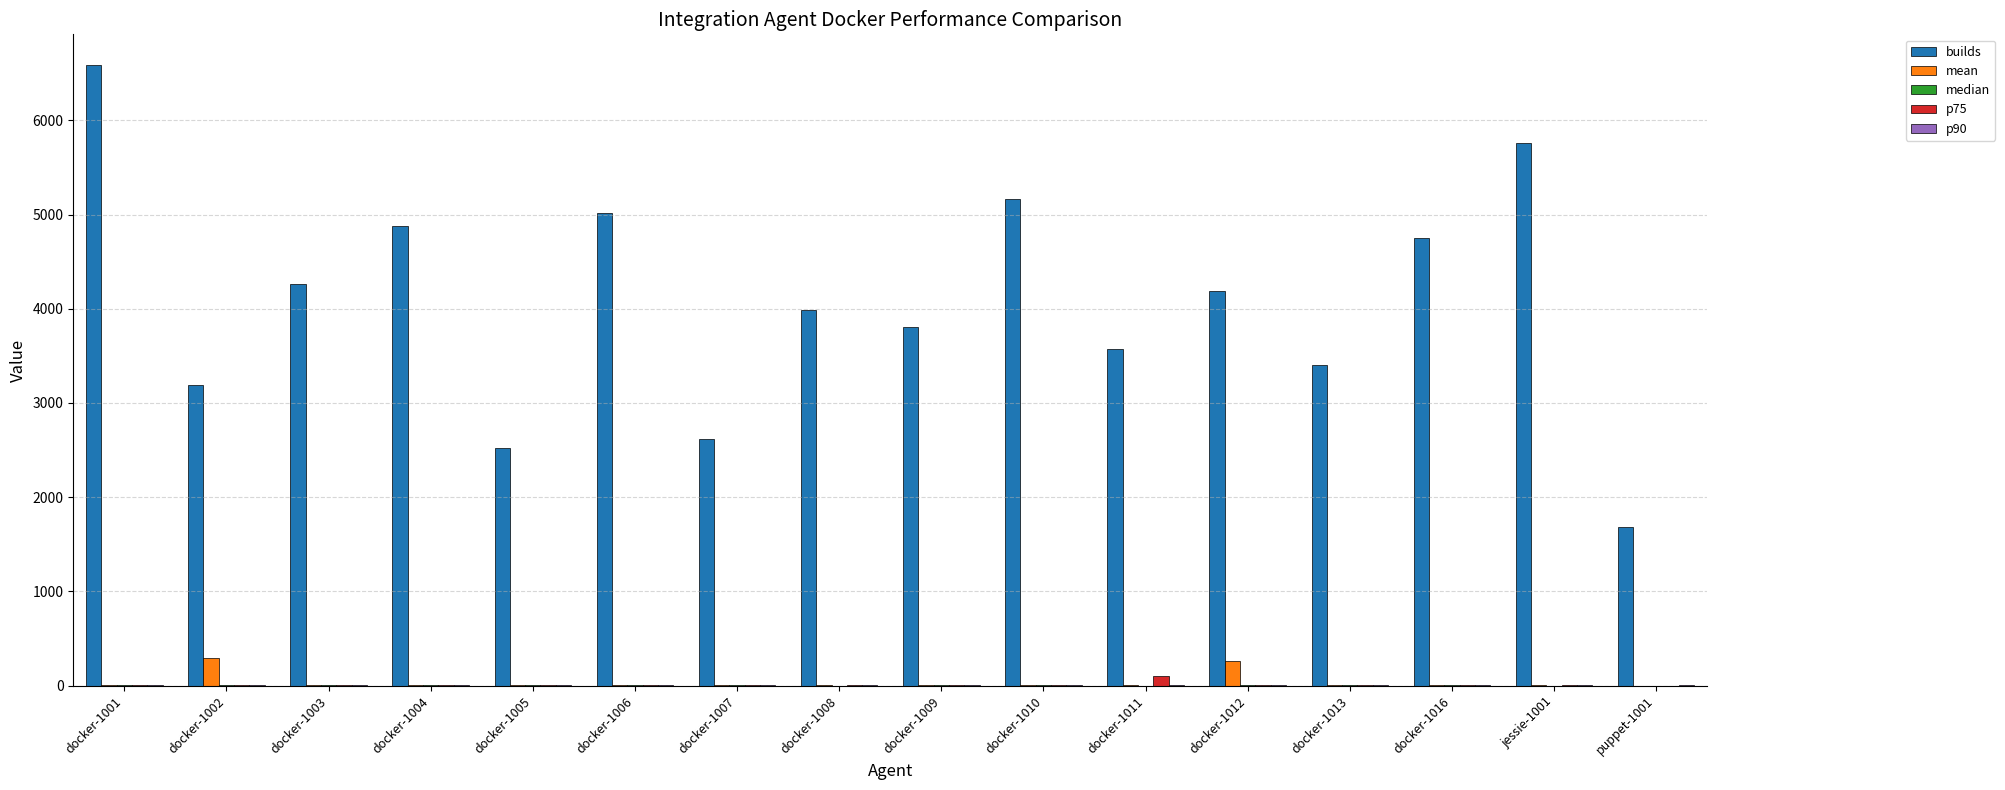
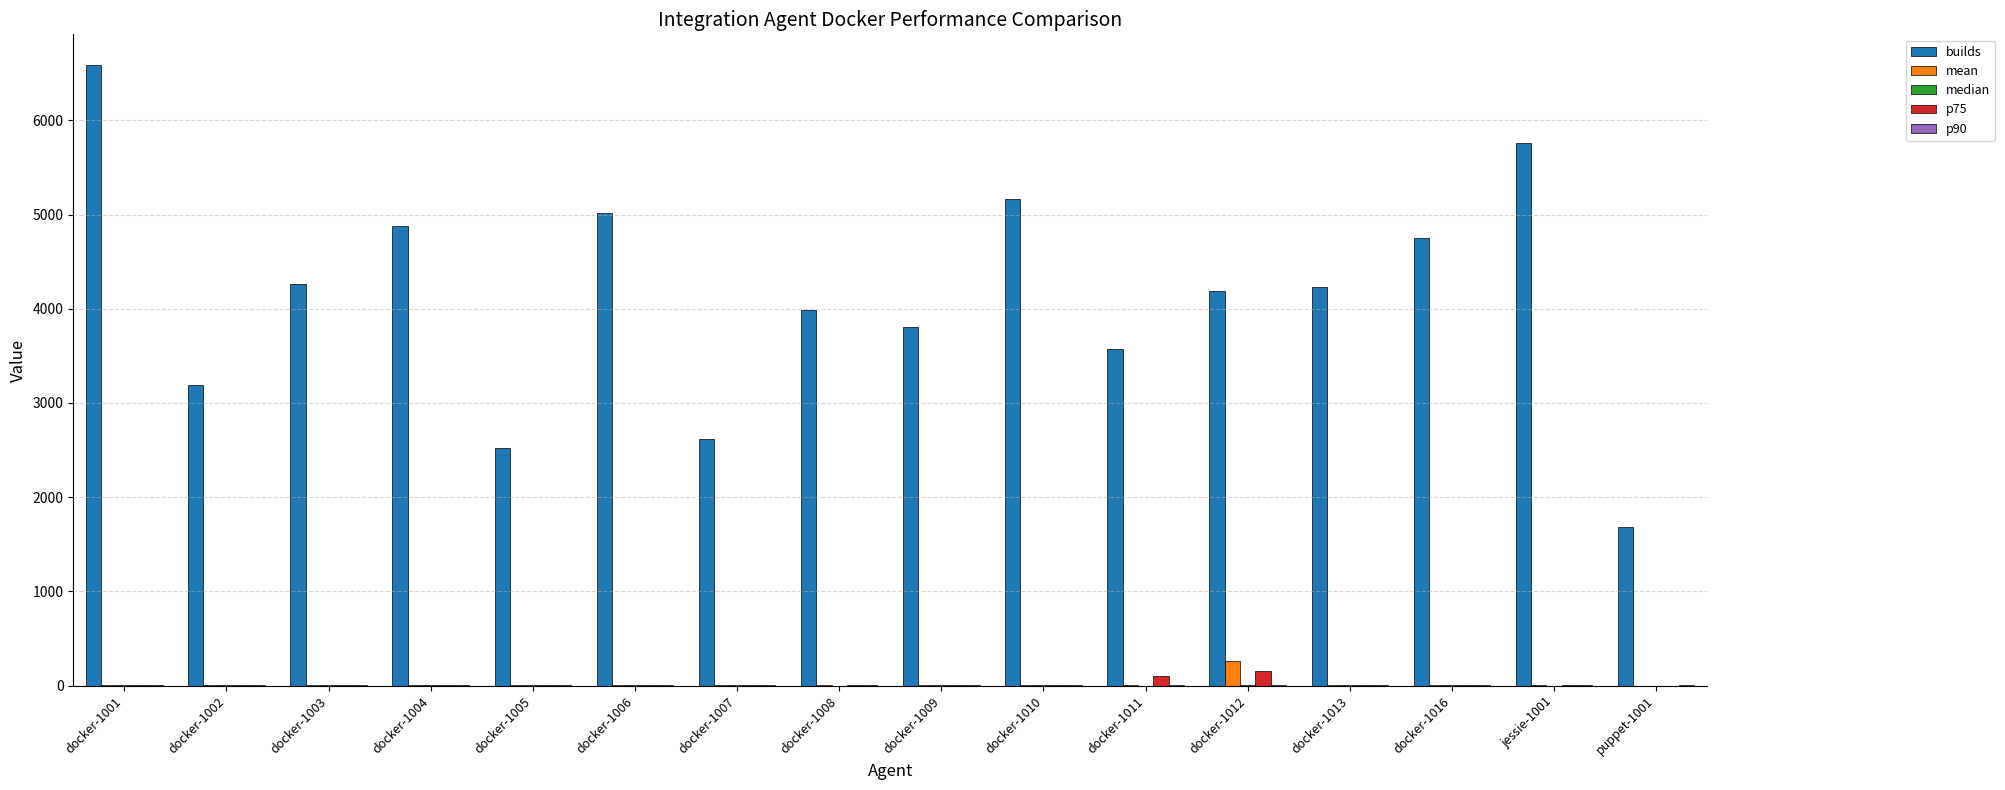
mean, docker-1002: 300 -> 0
p75, docker-1012: 0 -> 200
builds, docker-1013: 3400 -> 4200
